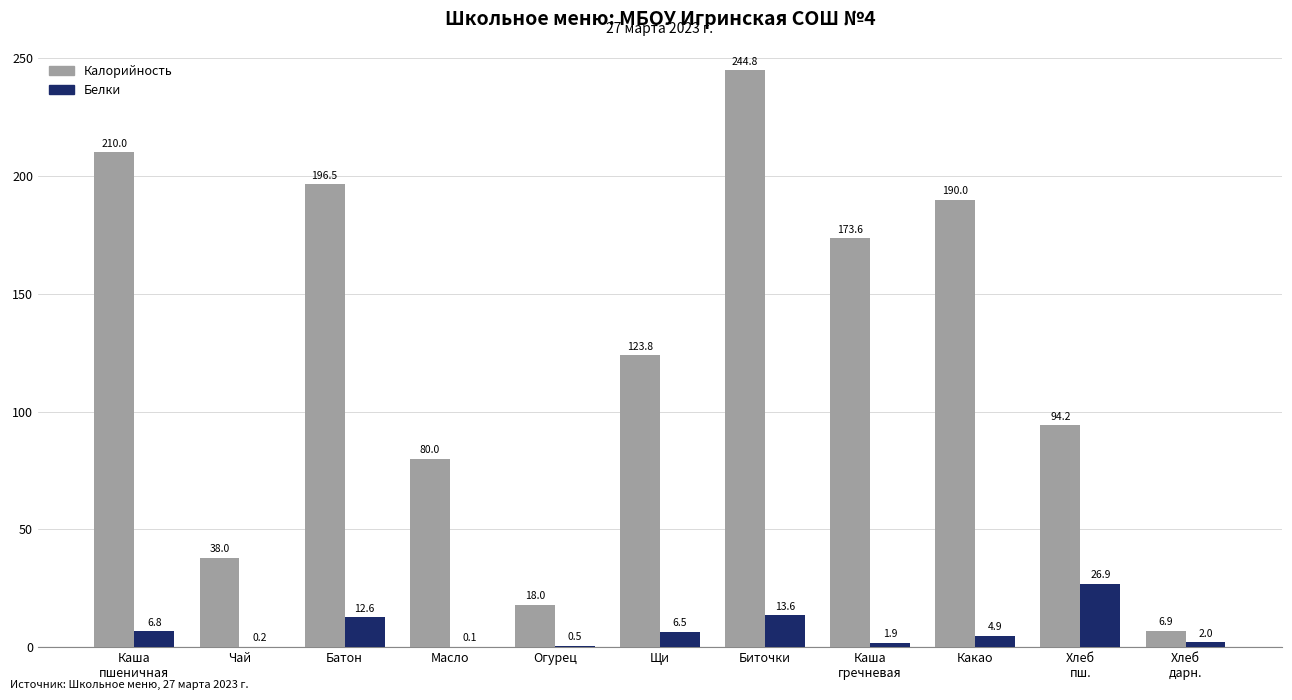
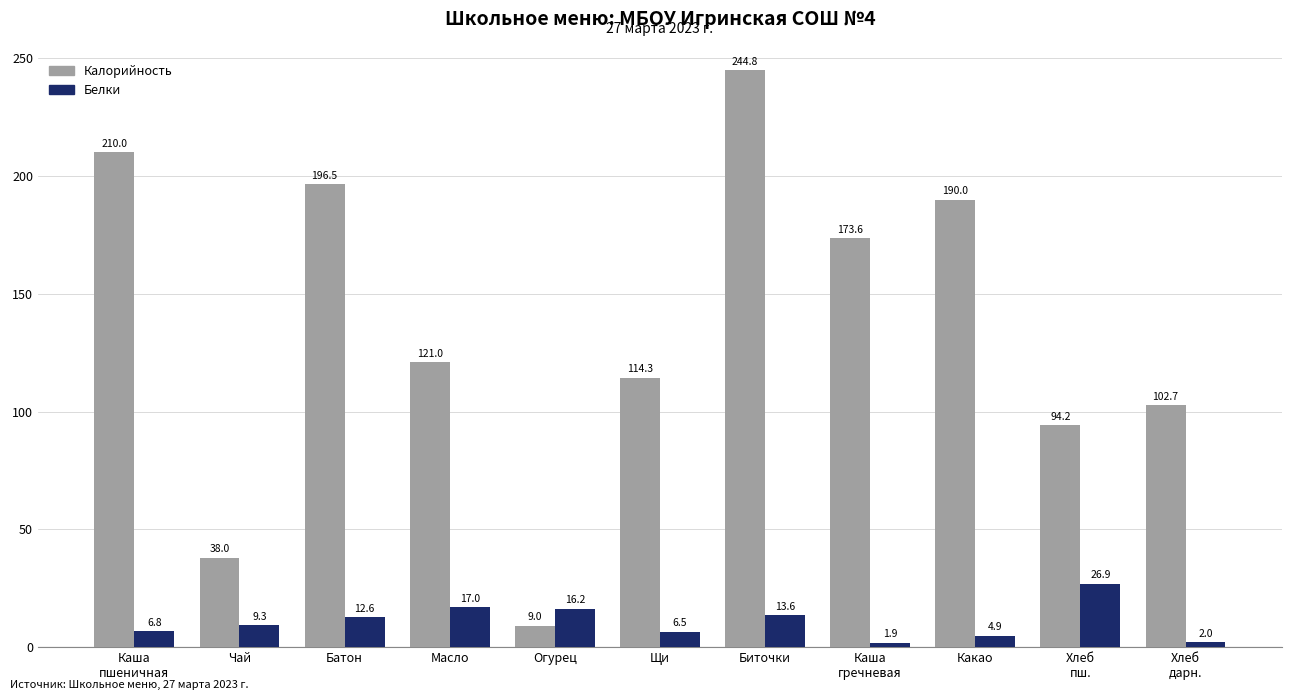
Белки, Чай: 0.2 -> 9.3
Калорийность, Масло: 80.0 -> 121.0
Белки, Масло: 0.1 -> 17.0
Калорийность, Огурец: 18.0 -> 9.0
Белки, Огурец: 0.5 -> 16.2
Калорийность, Щи: 123.8 -> 114.3
Калорийность, Хлеб дарн.: 6.9 -> 102.7
